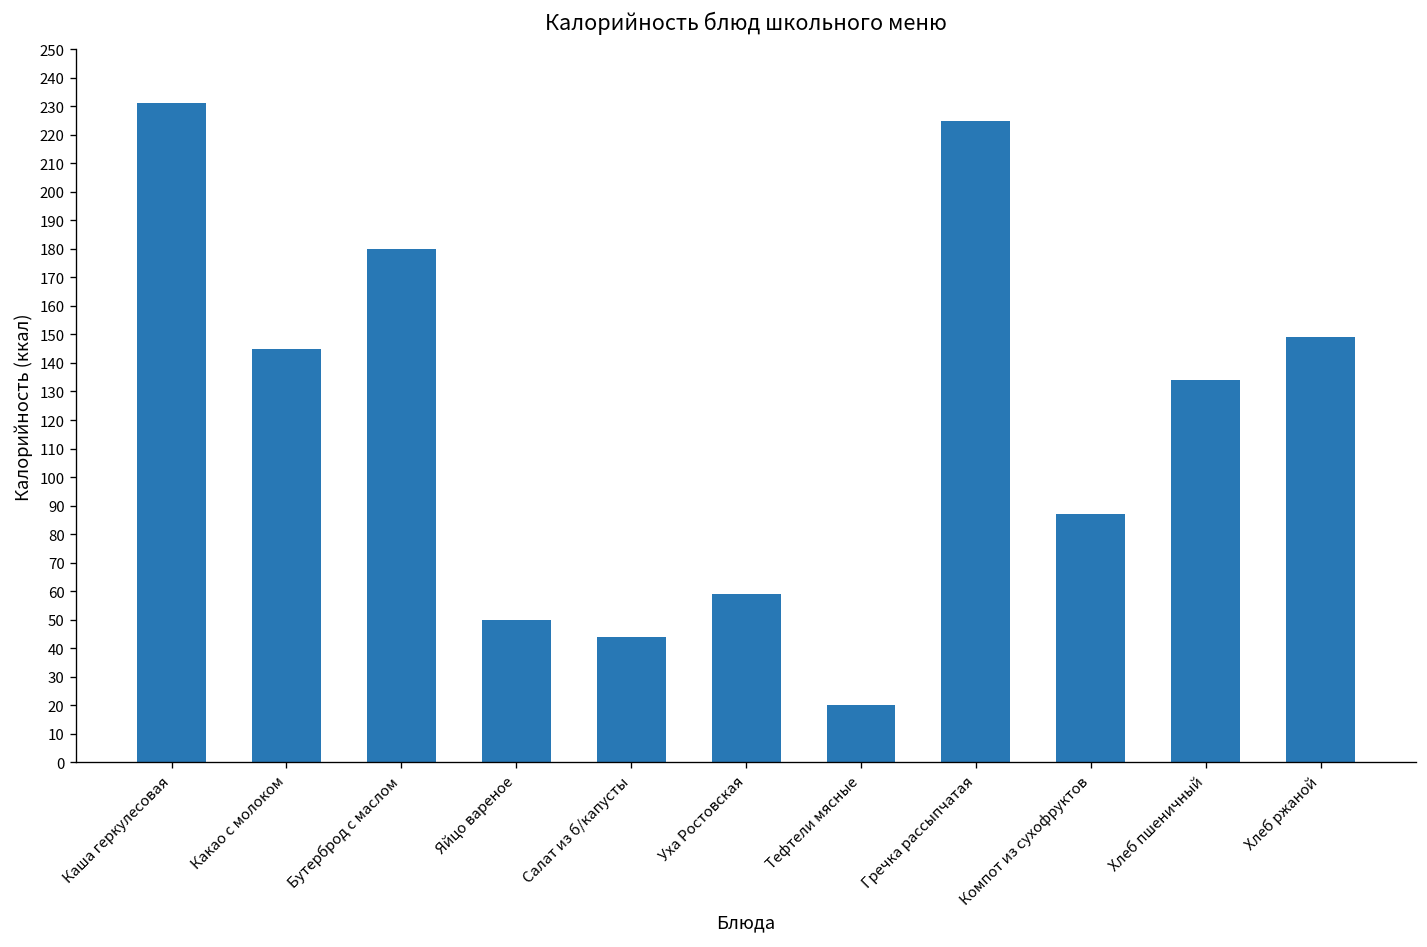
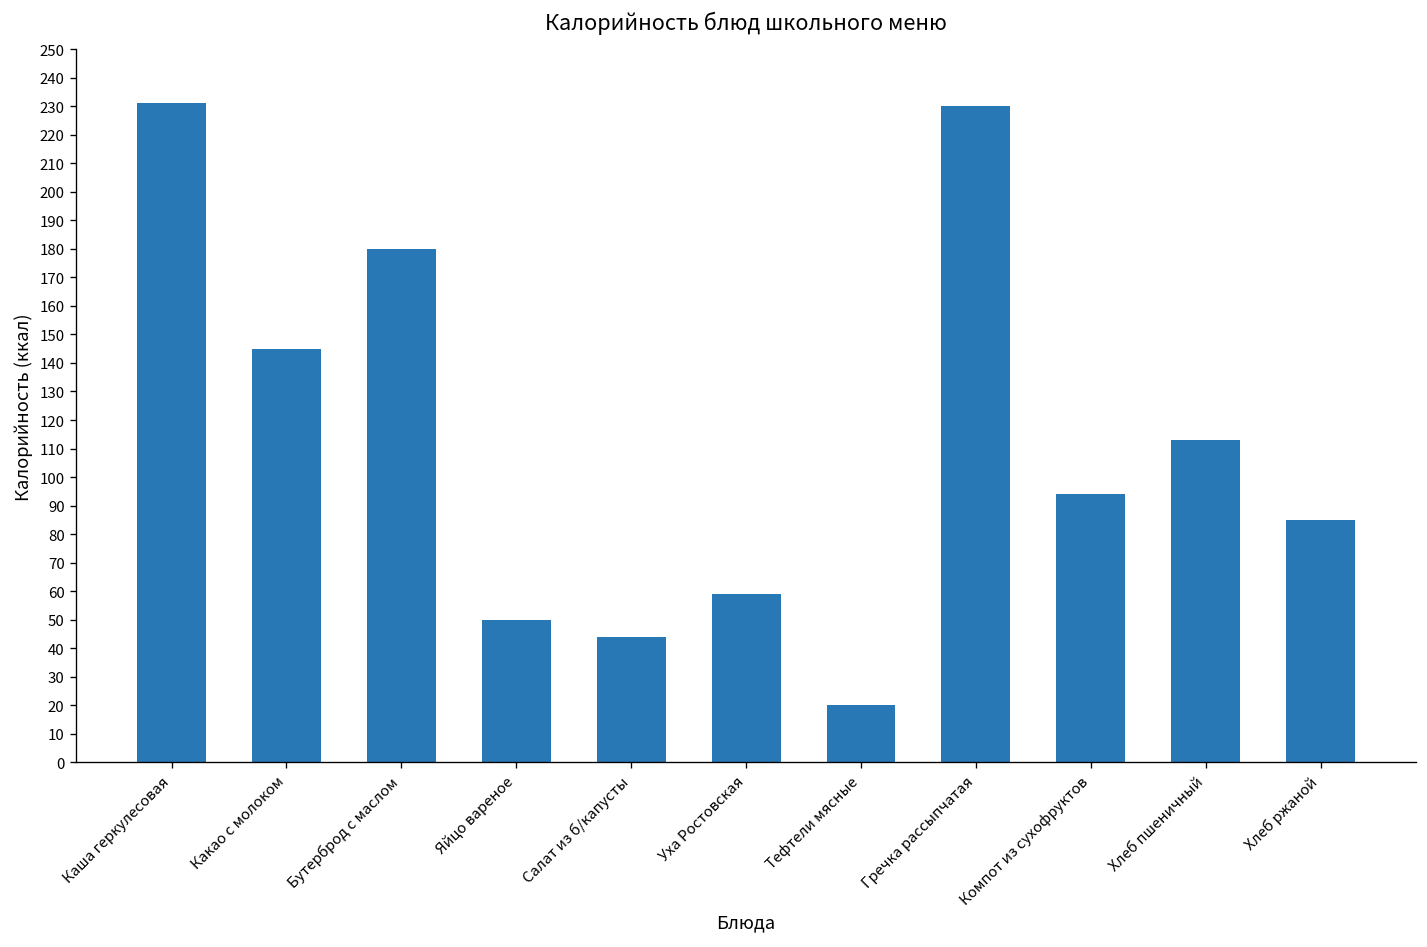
Гречка рассыпчатая: 225 -> 230
Компот из сухофруктов: 87 -> 94
Хлеб пшеничный: 134 -> 113
Хлеб ржаной: 149 -> 85
